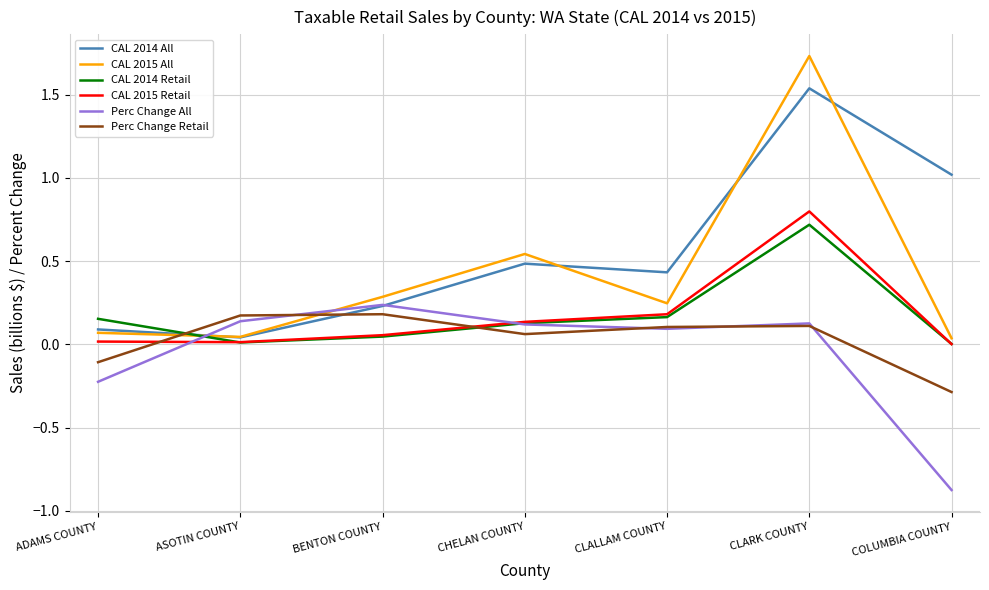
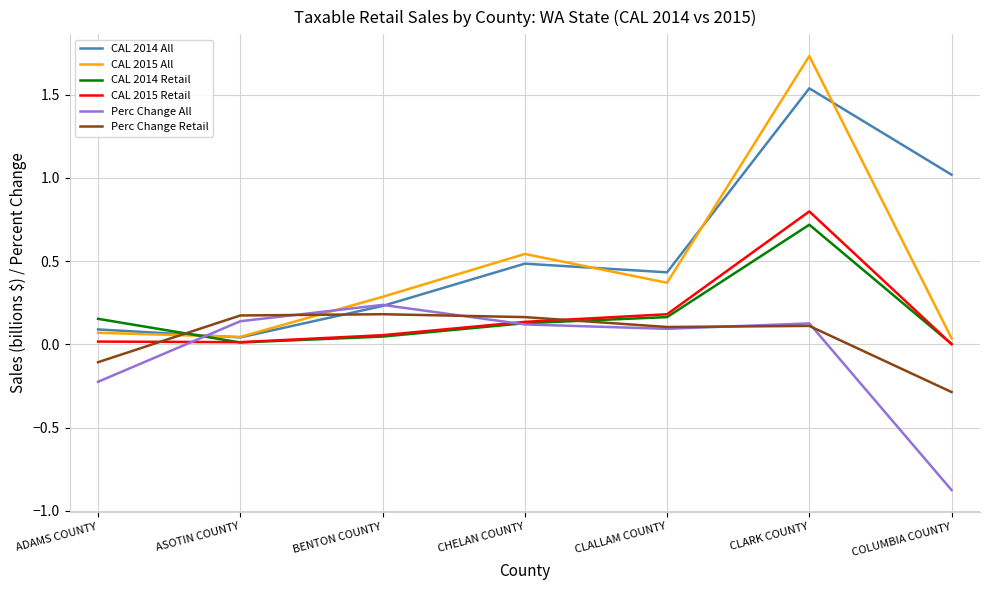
Perc Change Retail, CHELAN COUNTY: 0.06 -> 0.16
CAL 2015 All, CLALLAM COUNTY: 0.25 -> 0.37
